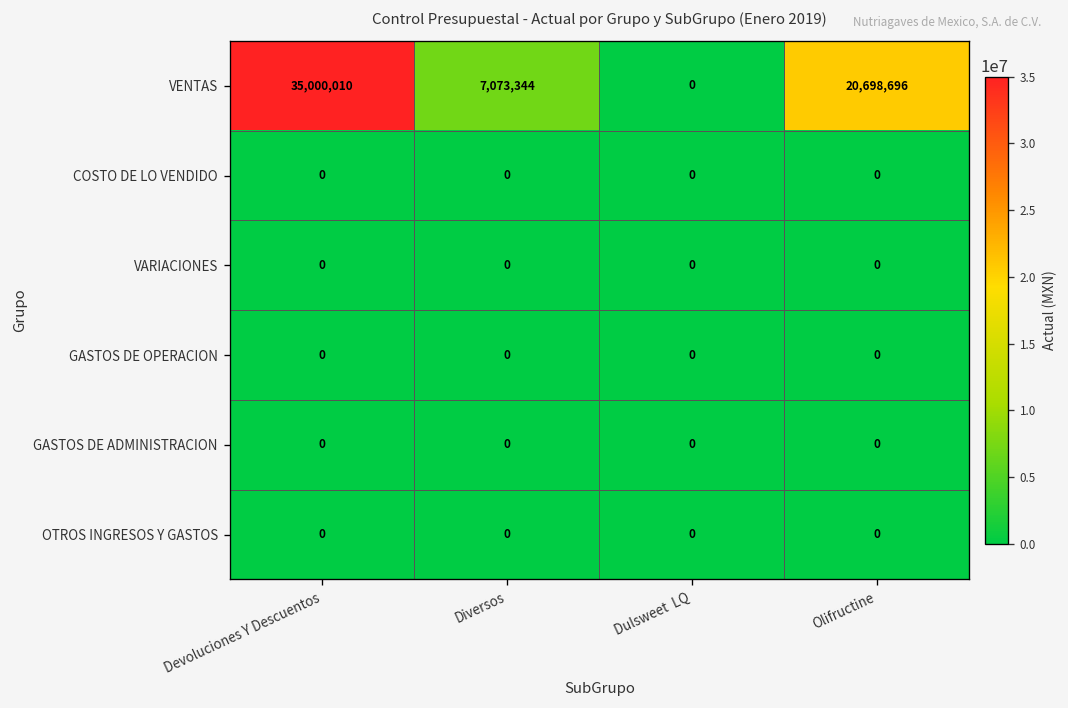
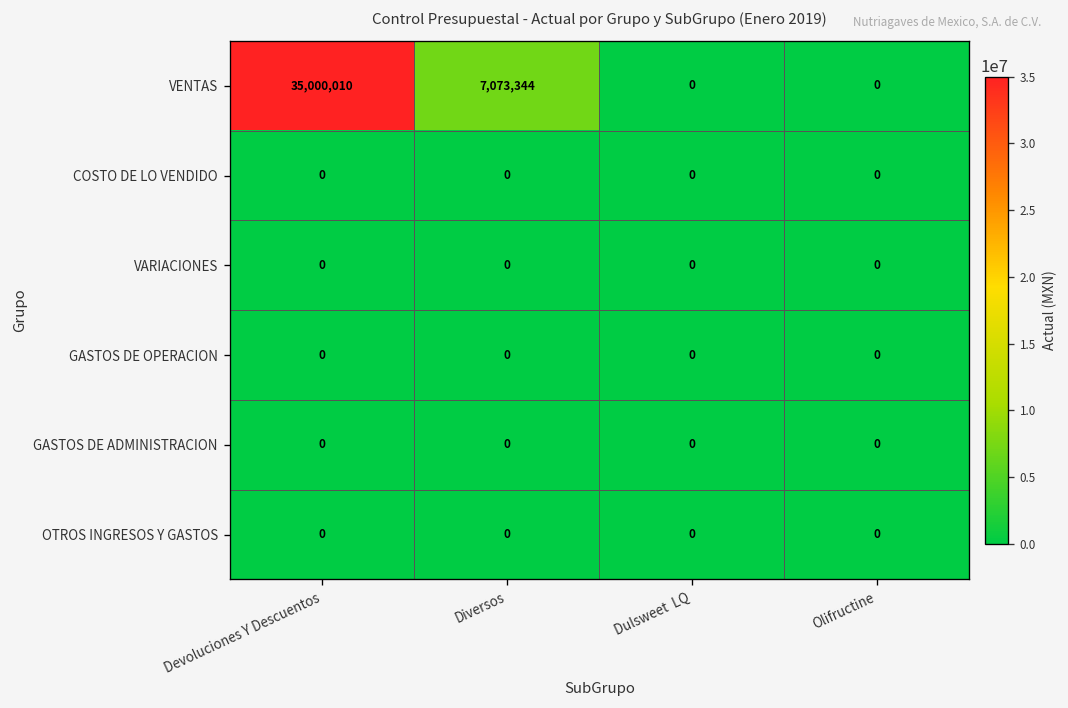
VENTAS, Olifructine: 20,698,696 -> 0
